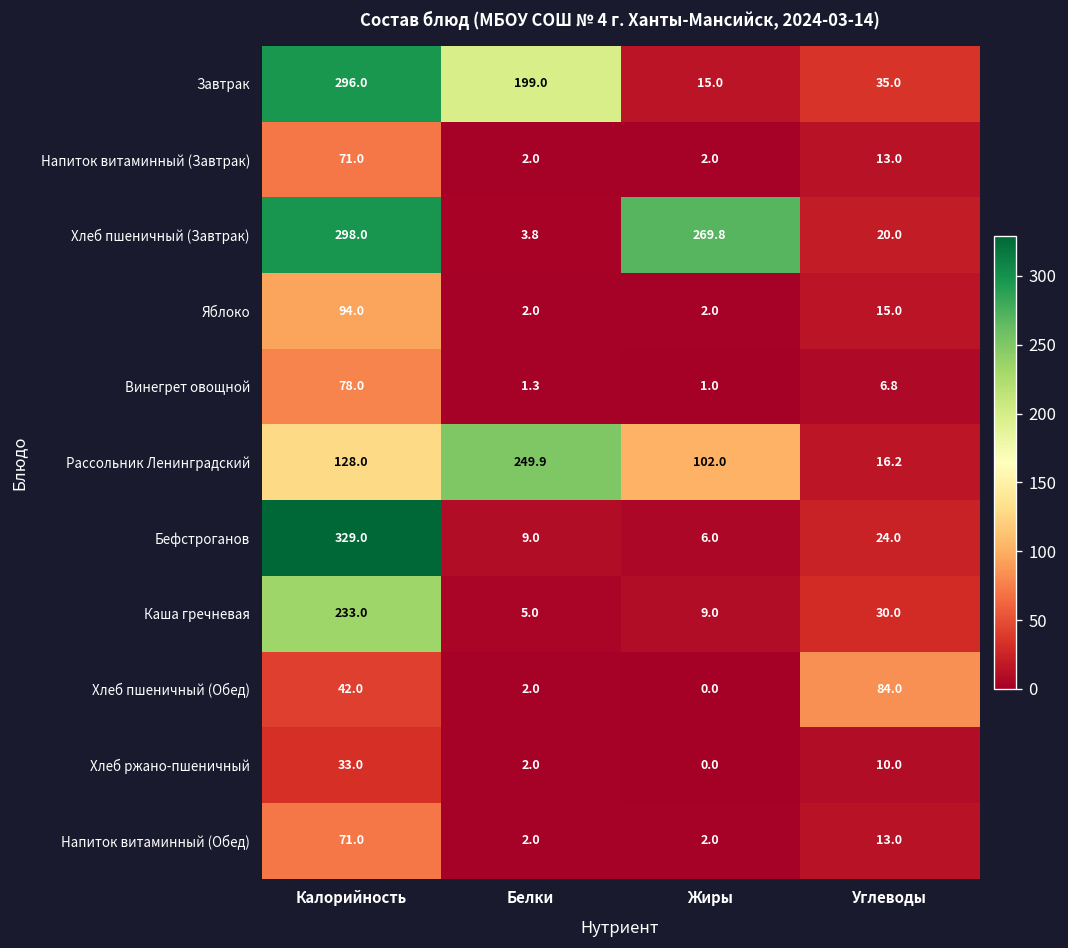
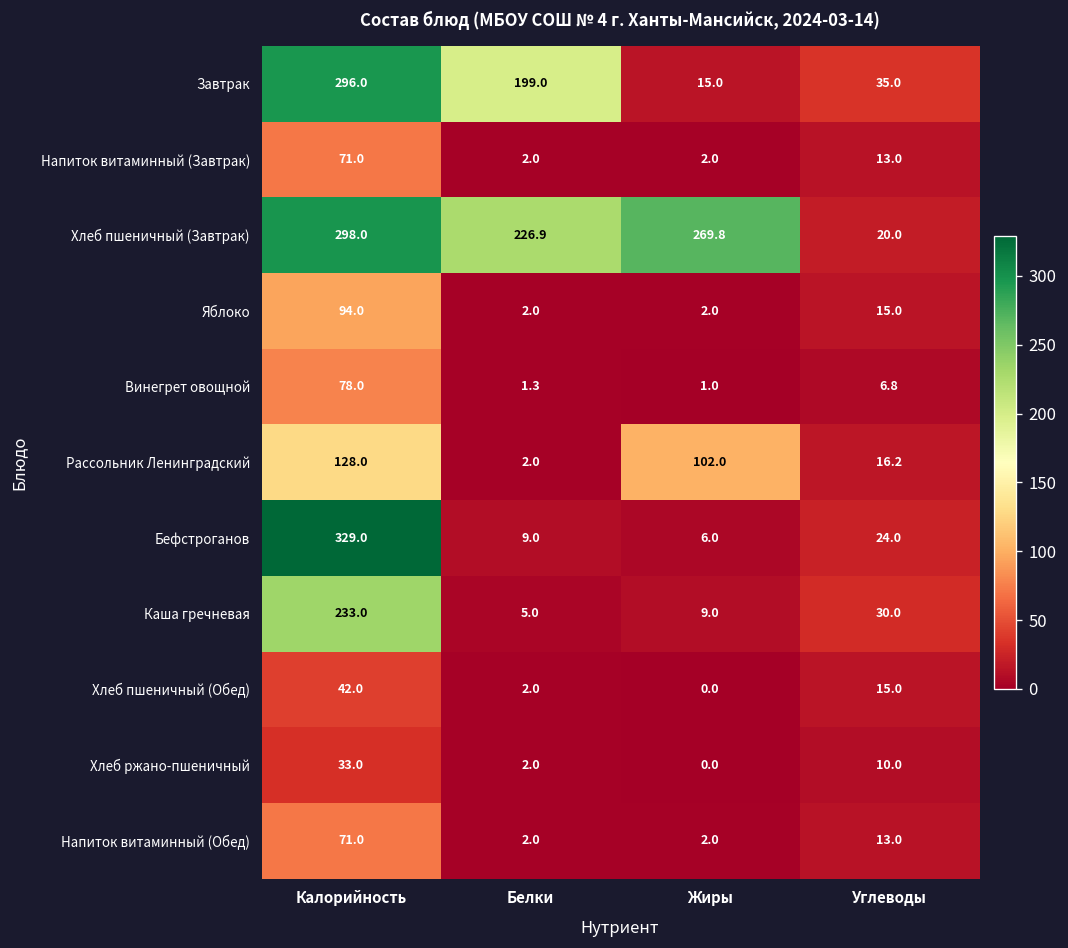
Хлеб пшеничный (Завтрак), Белки: 3.8 -> 226.9
Рассольник Ленинградский, Белки: 249.9 -> 2.0
Хлеб пшеничный (Обед), Углеводы: 84.0 -> 15.0
